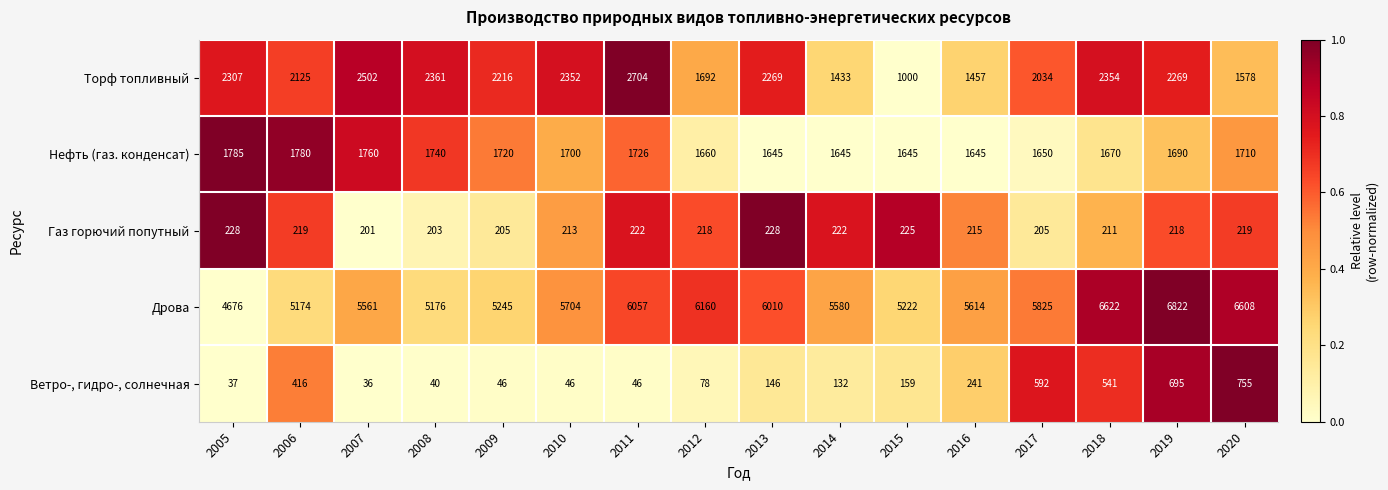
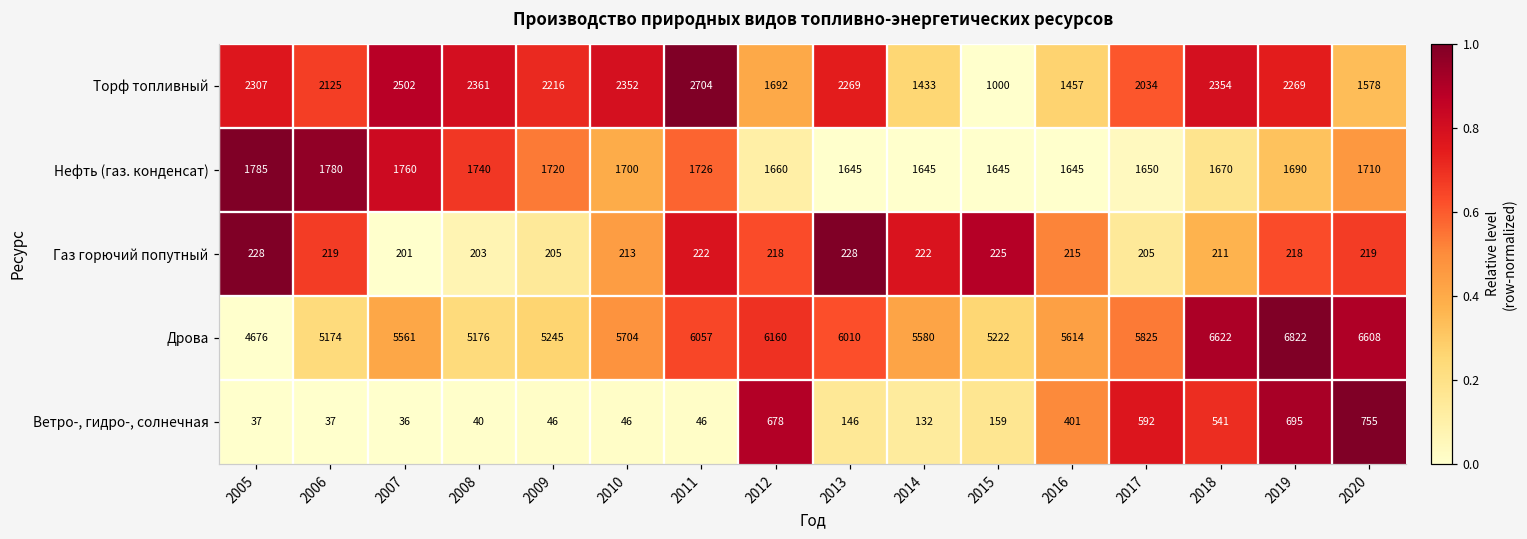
Ветро-, гидро-, солнечная, 2006: 416 -> 37
Ветро-, гидро-, солнечная, 2012: 78 -> 678
Ветро-, гидро-, солнечная, 2016: 241 -> 401
